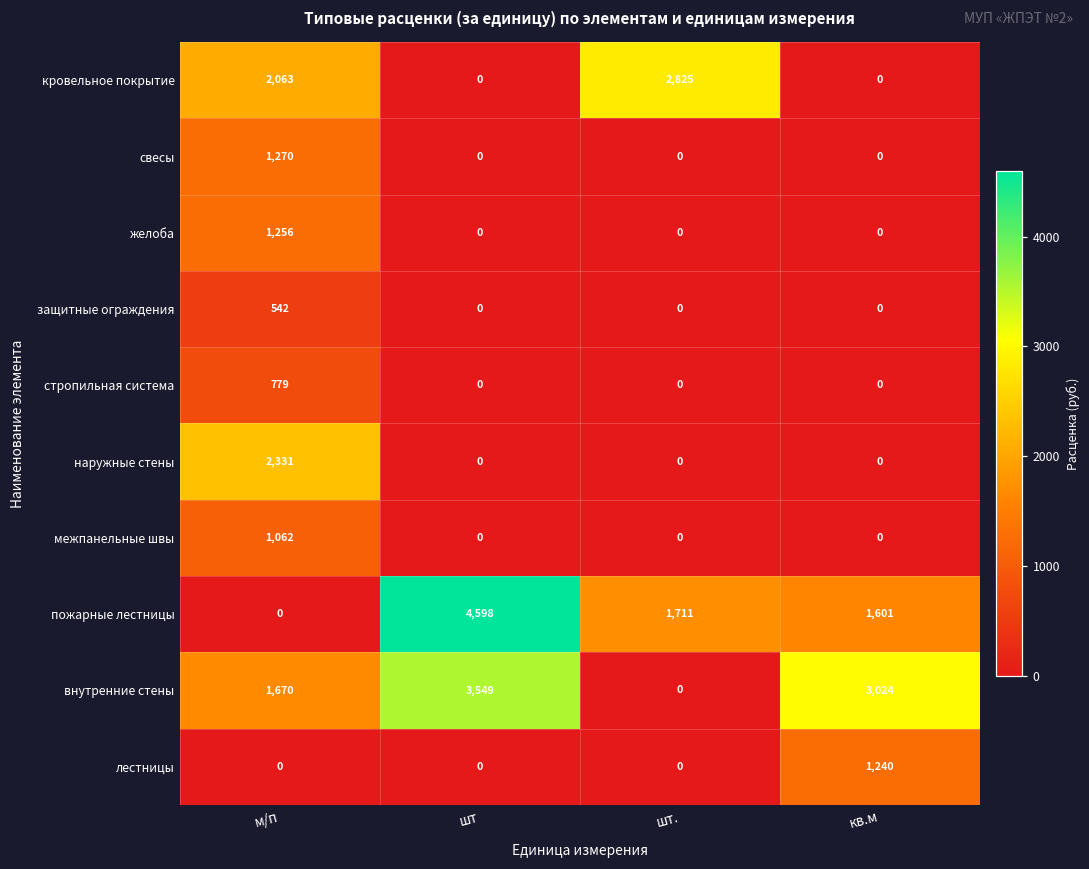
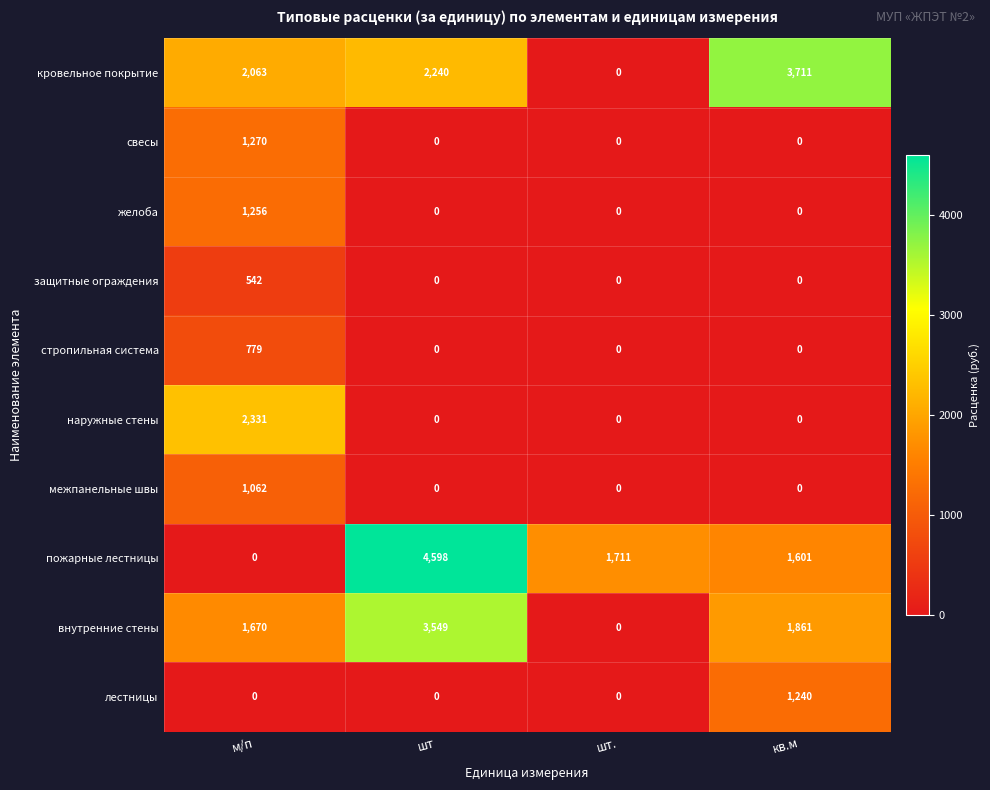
кровельное покрытие, шт: 0 -> 2,240
кровельное покрытие, шт.: 2,825 -> 0
кровельное покрытие, кв.м: 0 -> 3,711
внутренние стены, кв.м: 3,024 -> 1,861
